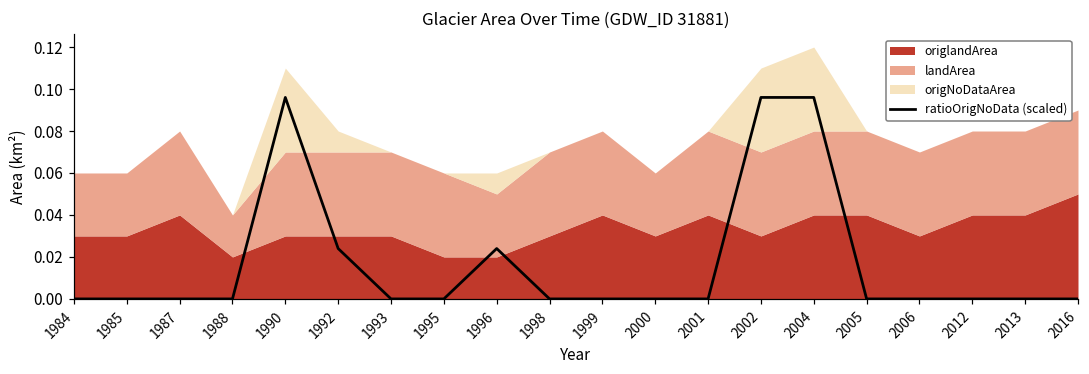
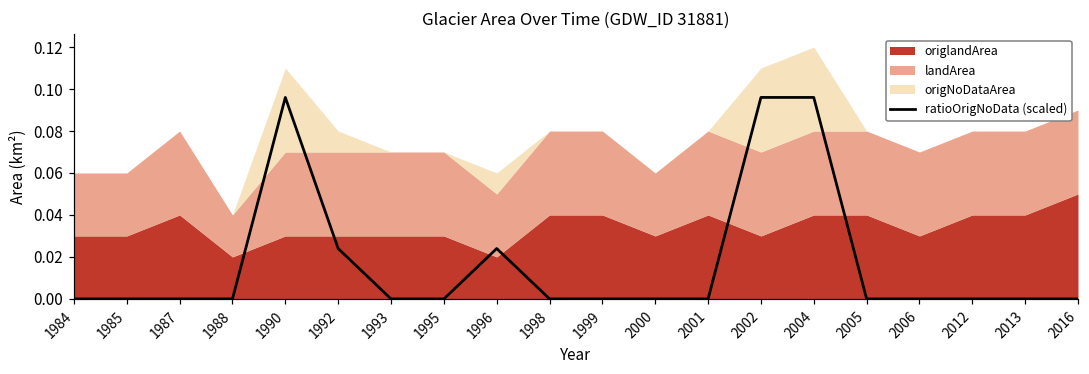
origlandArea, 1995: 0.02 -> 0.03
origlandArea, 1998: 0.03 -> 0.04
